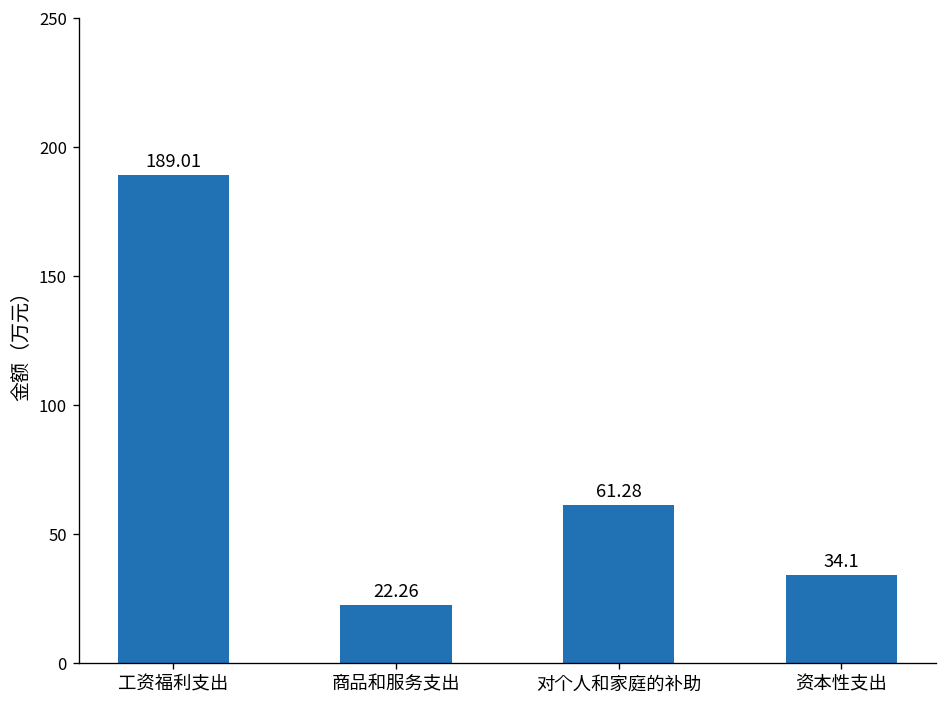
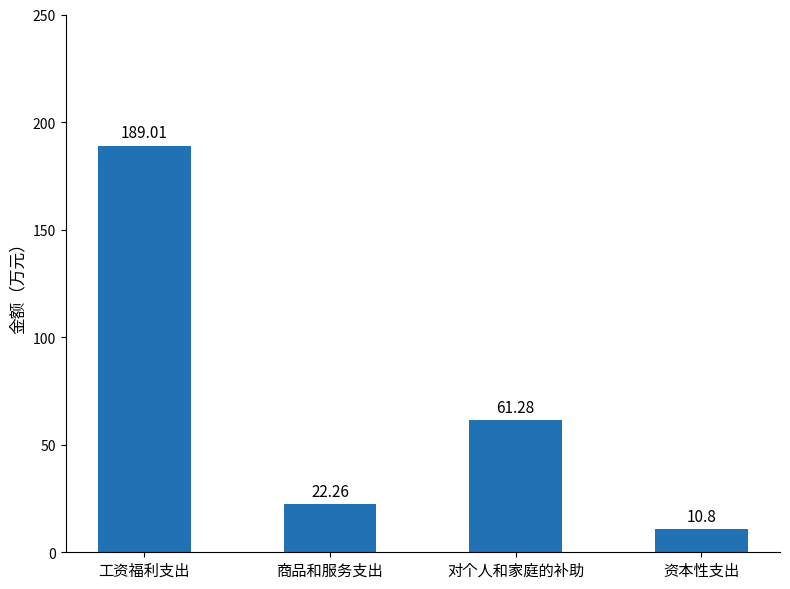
资本性支出: 34.1 -> 10.8
